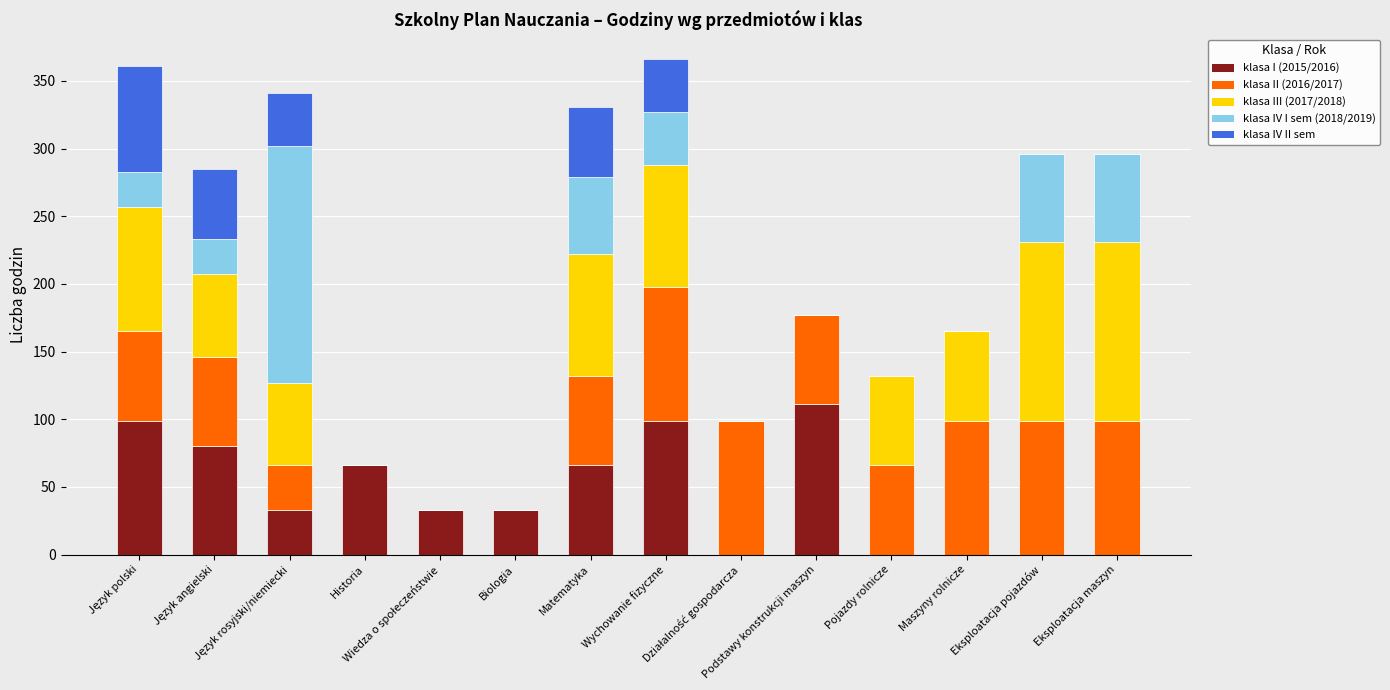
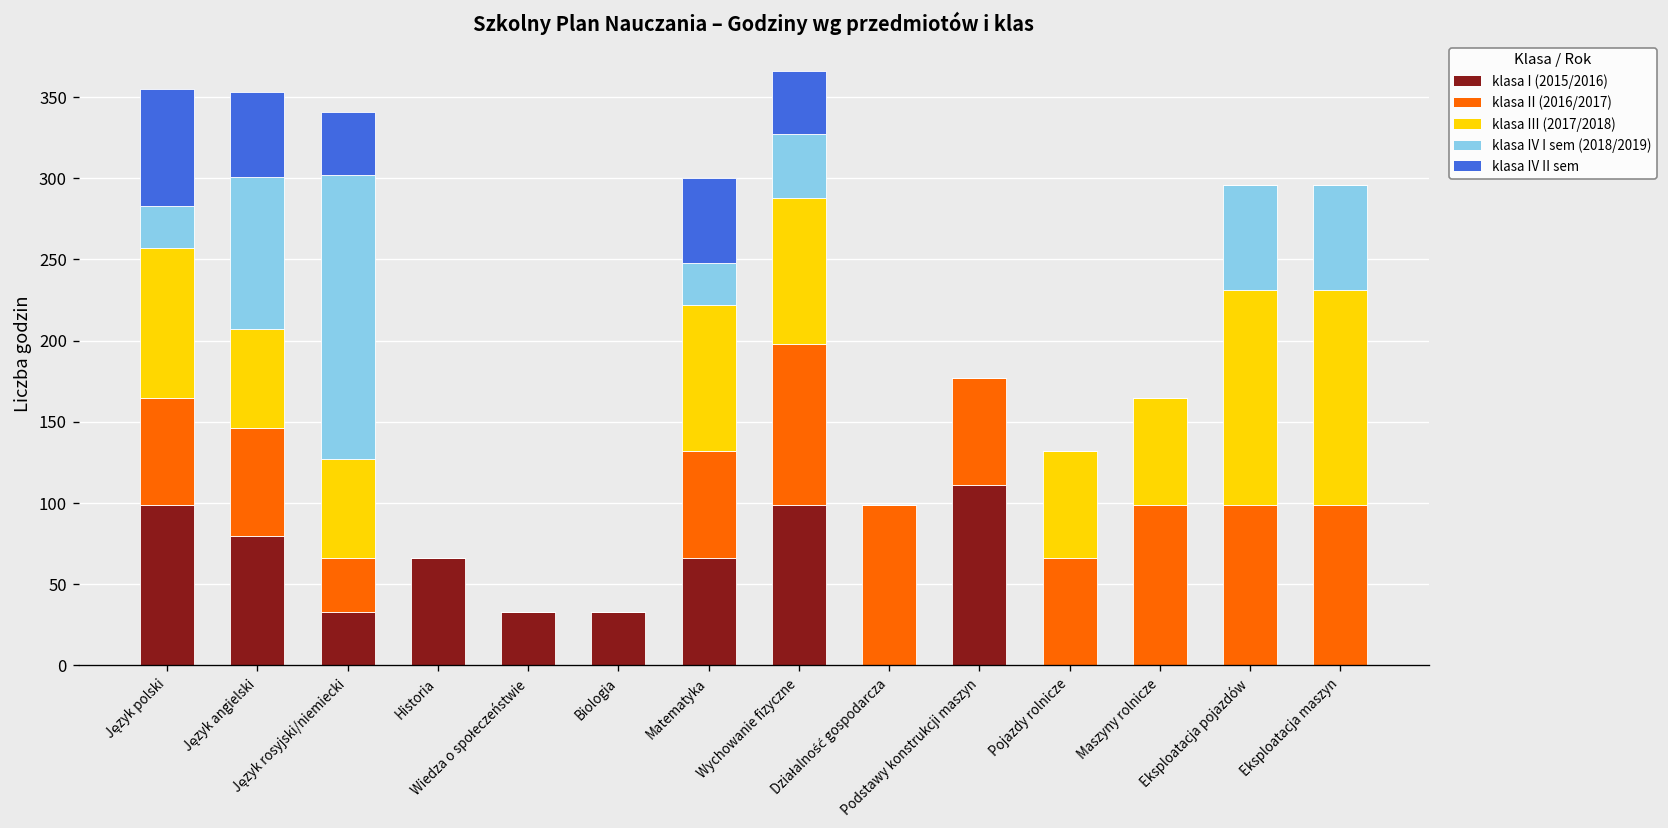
klasa IV II sem, Język polski: 78 -> 72
klasa IV I sem (2018/2019), Język angielski: 26 -> 94
klasa IV I sem (2018/2019), Matematyka: 57 -> 26
